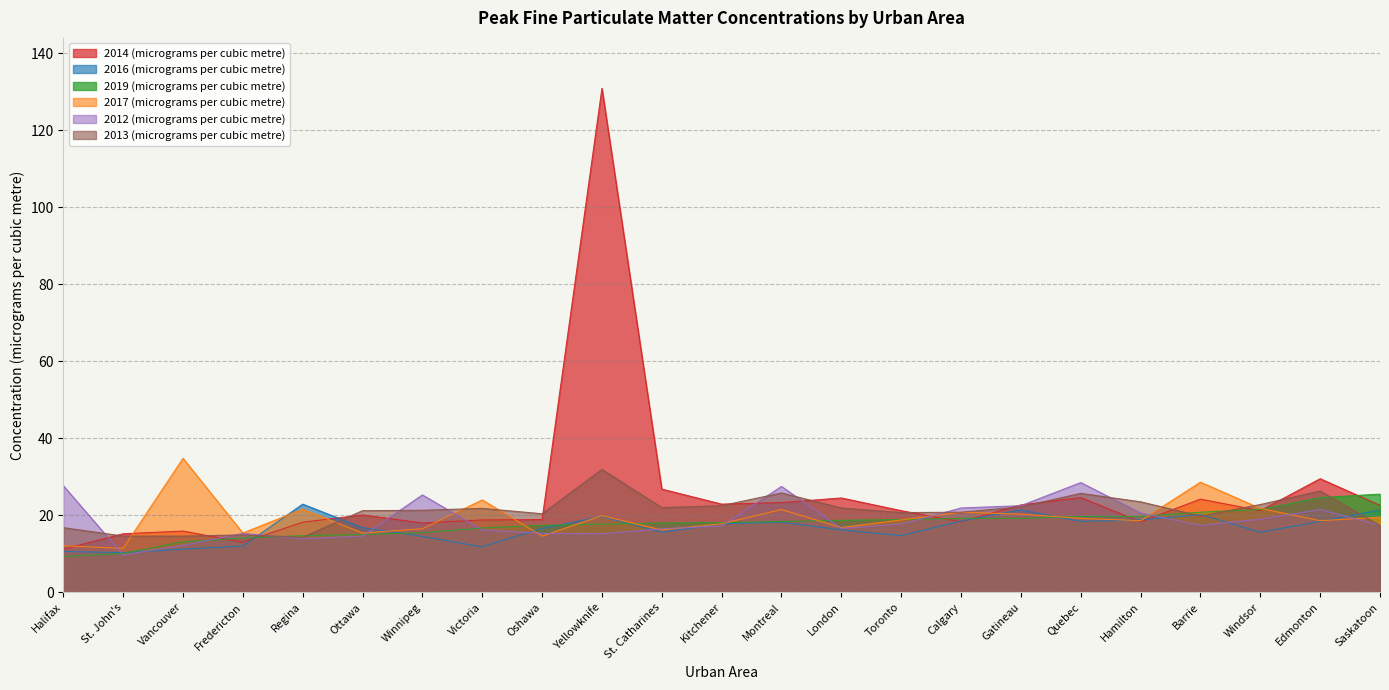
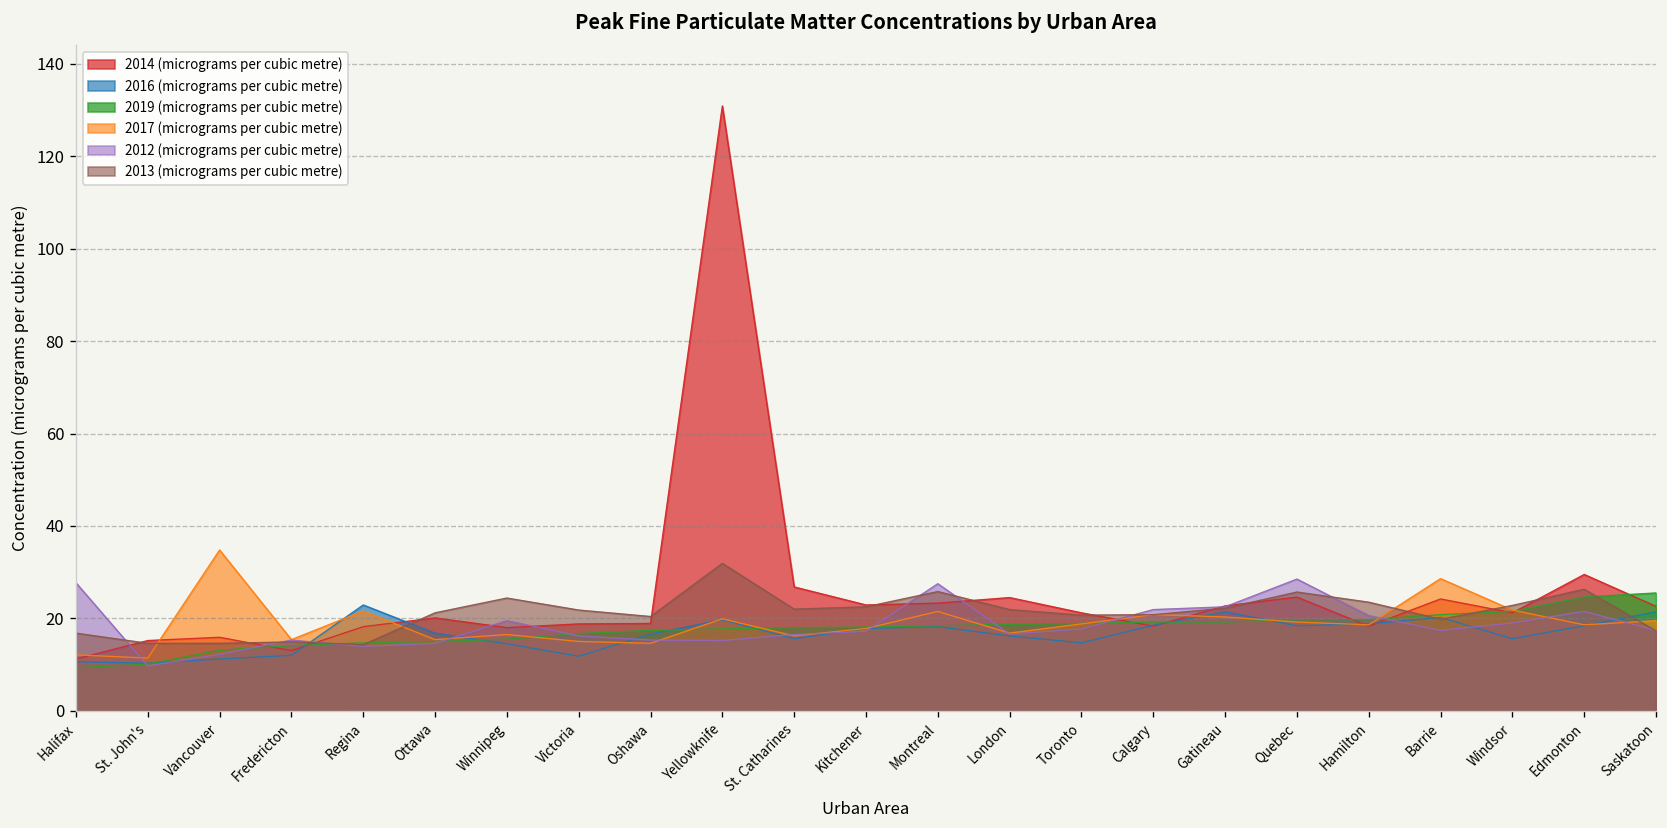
2012 (micrograms per cubic metre), Winnipeg: 25 -> 20
2013 (micrograms per cubic metre), Winnipeg: 21 -> 24
2017 (micrograms per cubic metre), Victoria: 24 -> 15
